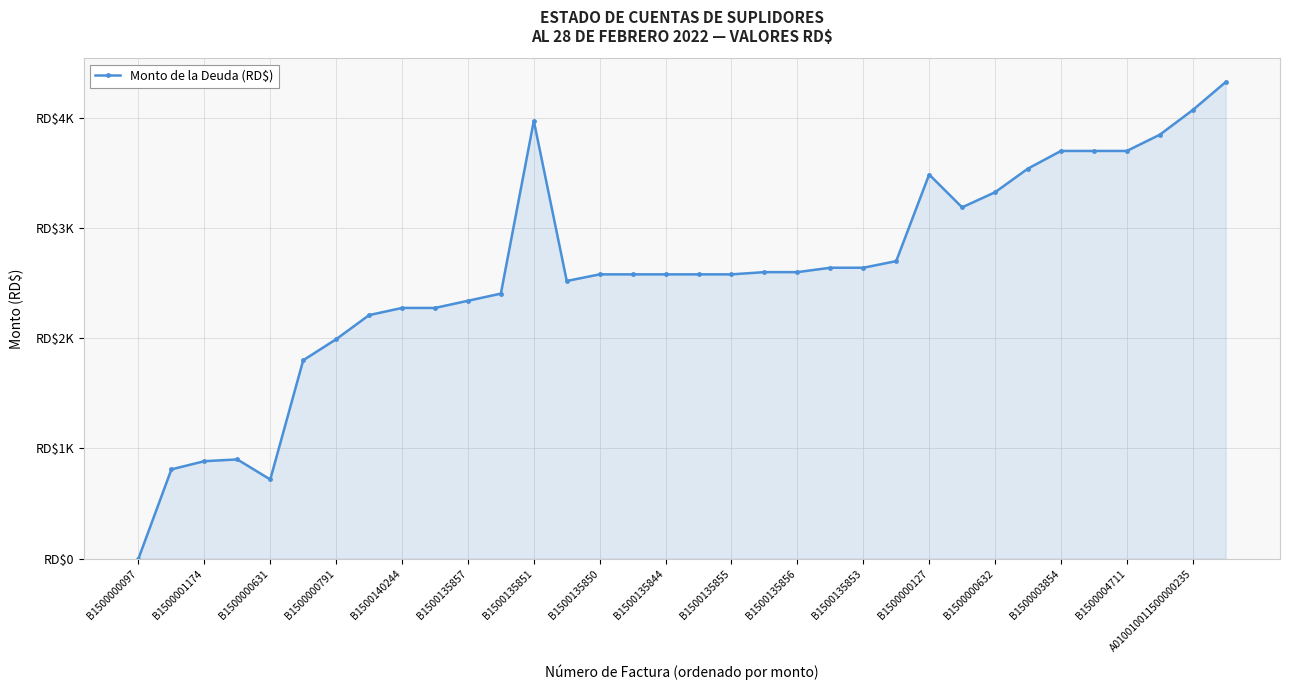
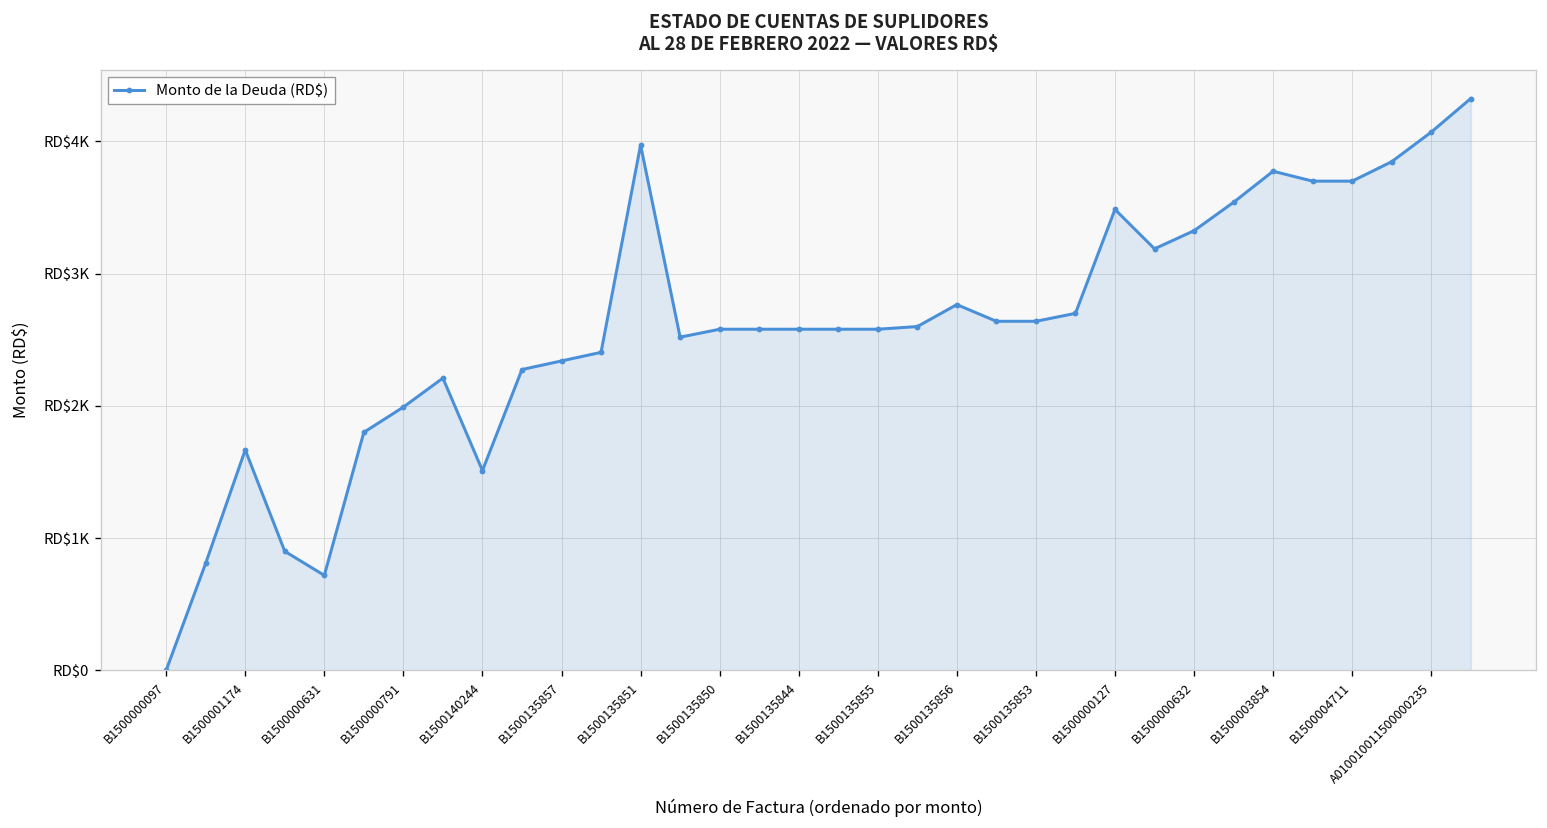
B1500001174: RD$880 -> RD$1670
B1500140244: RD$2280 -> RD$1510
B1500135856: RD$2600 -> RD$2770
B1500003854: RD$3700 -> RD$3780
